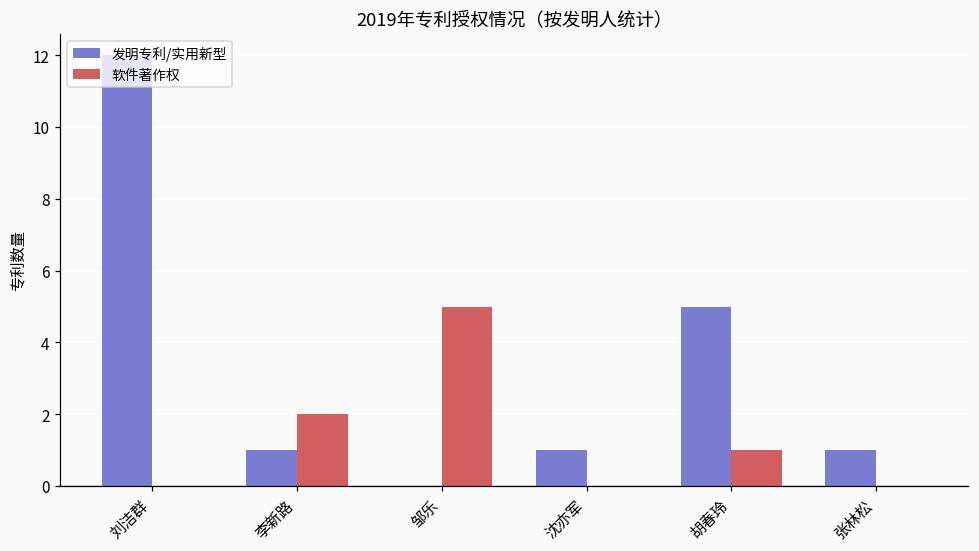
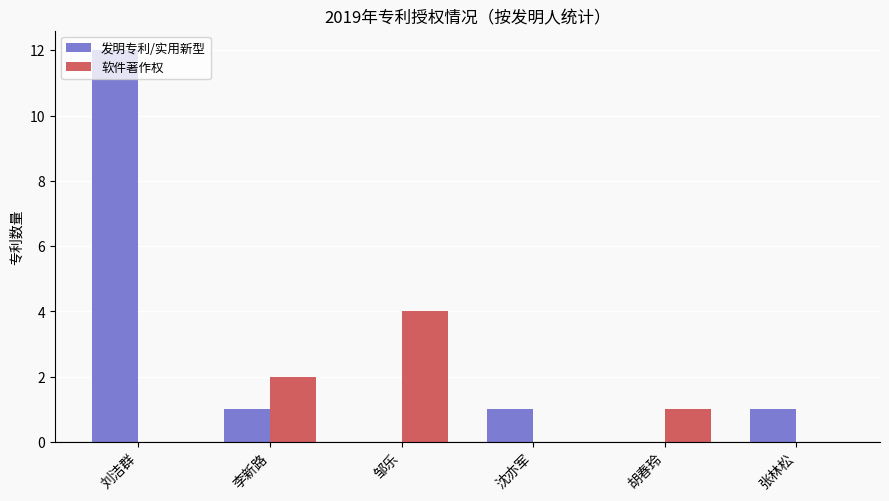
软件著作权, 邹乐: 5 -> 4
发明专利/实用新型, 胡春玲: 5 -> 0
